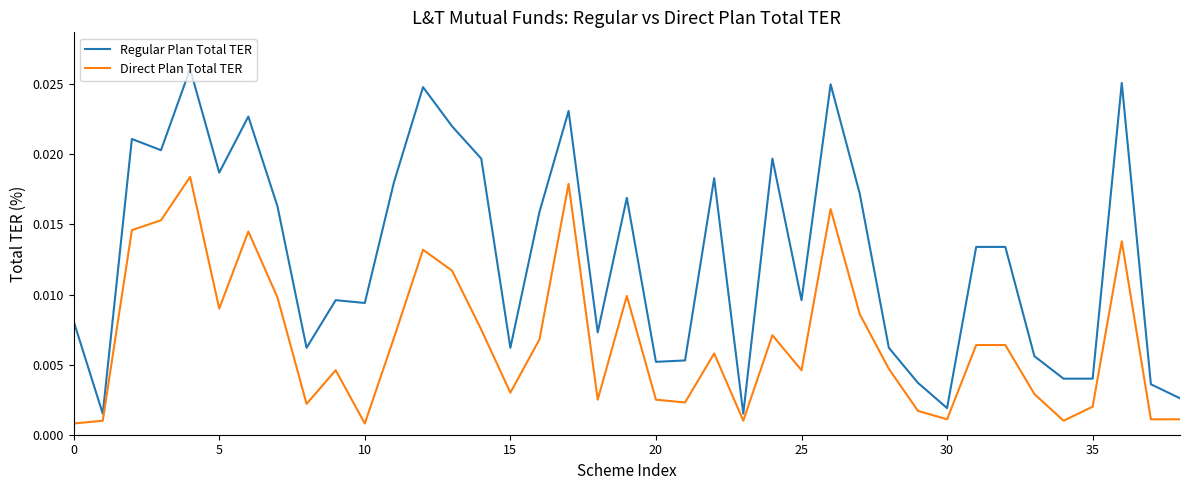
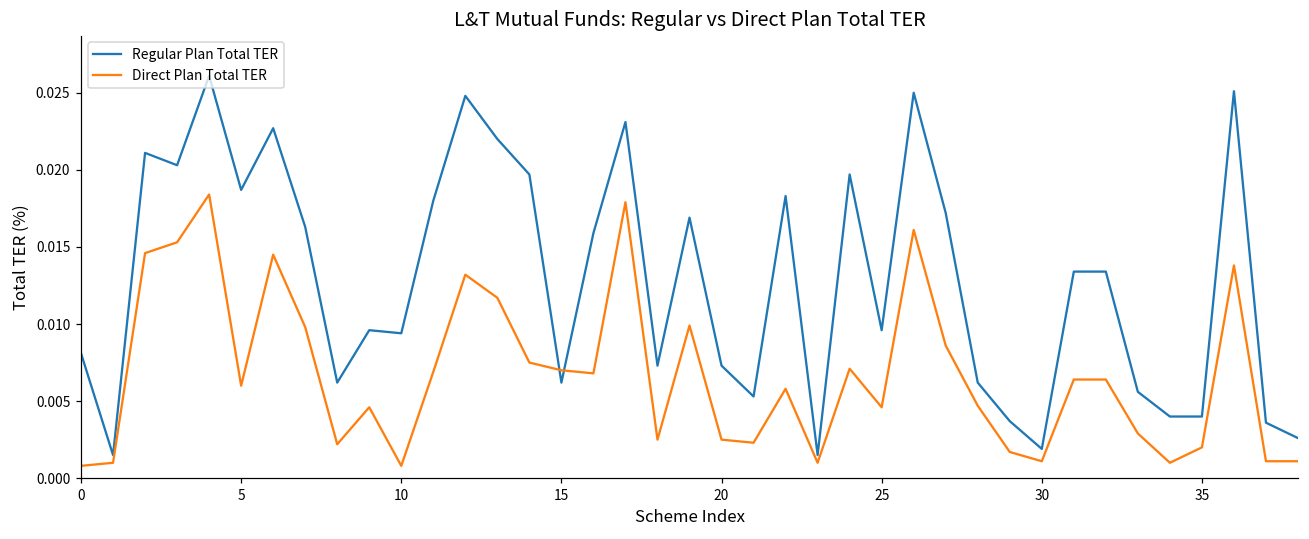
Direct Plan Total TER, 5: 0.009 -> 0.006
Direct Plan Total TER, 15: 0.003 -> 0.007
Regular Plan Total TER, 20: 0.0052 -> 0.0073
